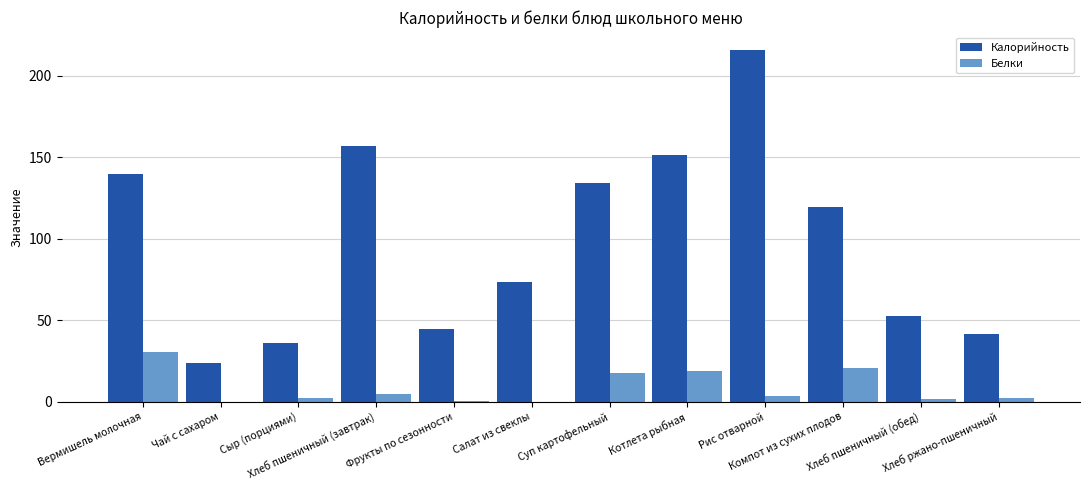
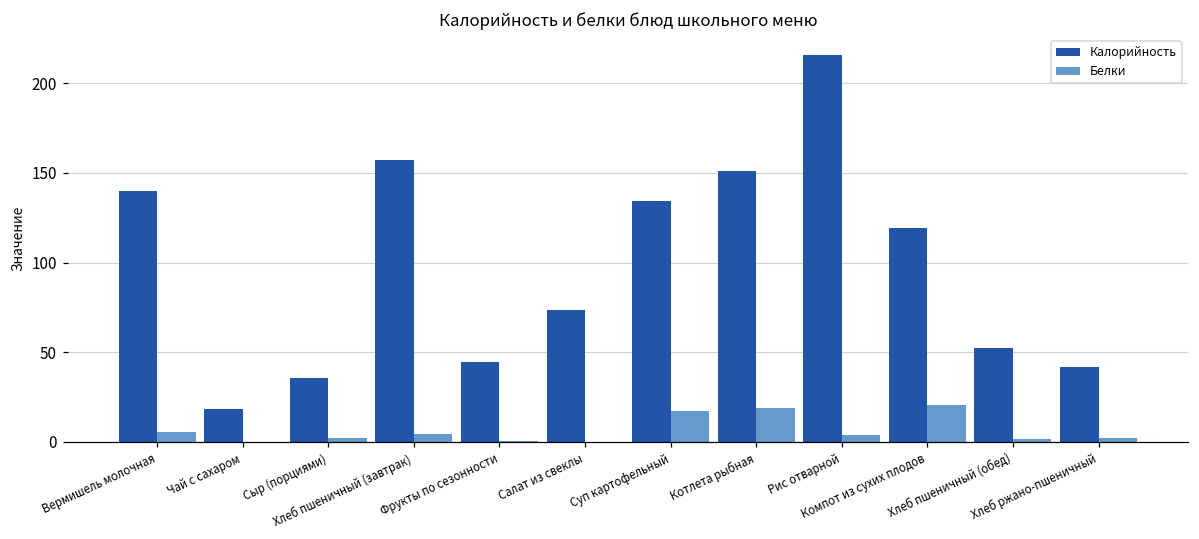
Белки, Вермишель молочная: 31 -> 5
Калорийность, Чай с сахаром: 24 -> 19
